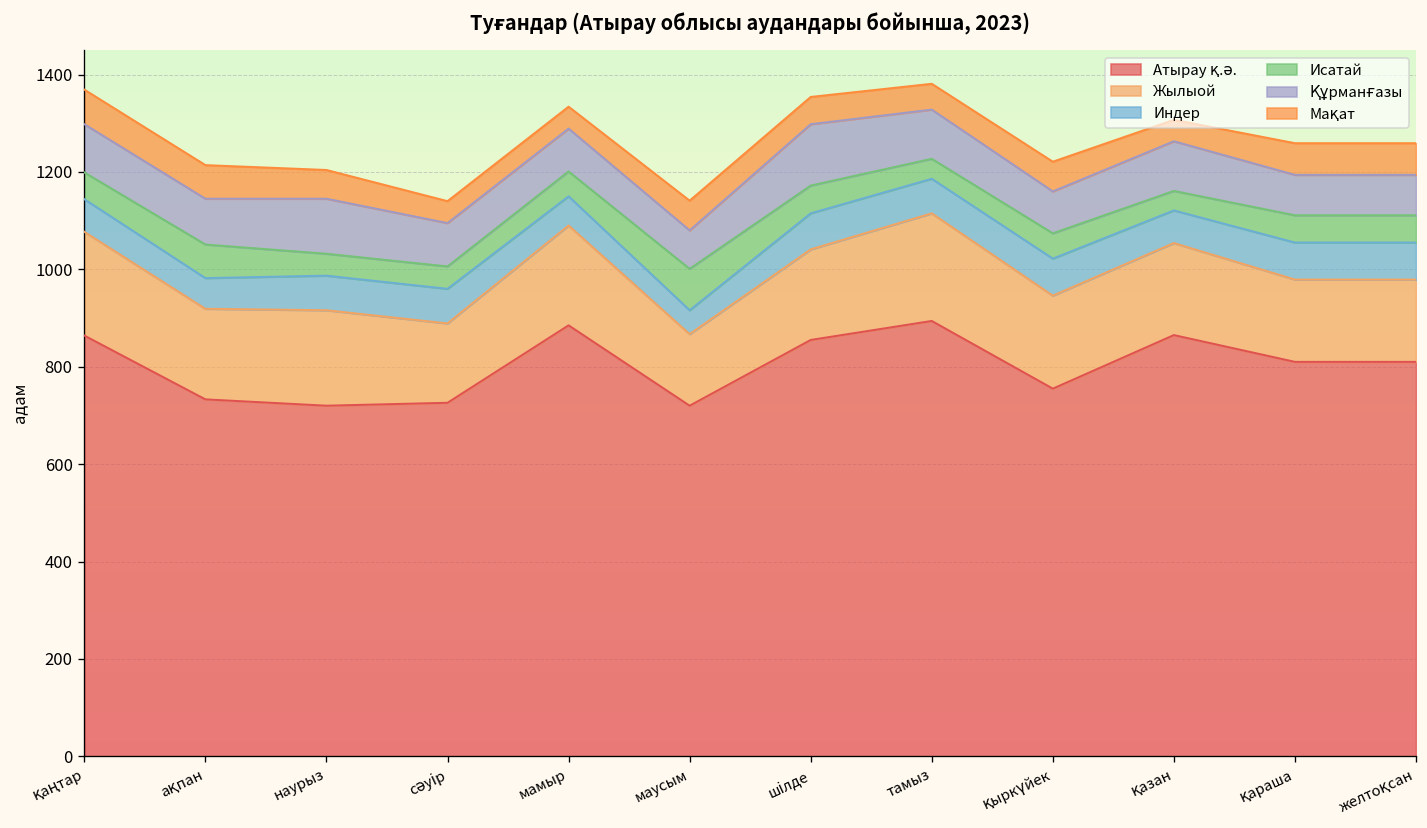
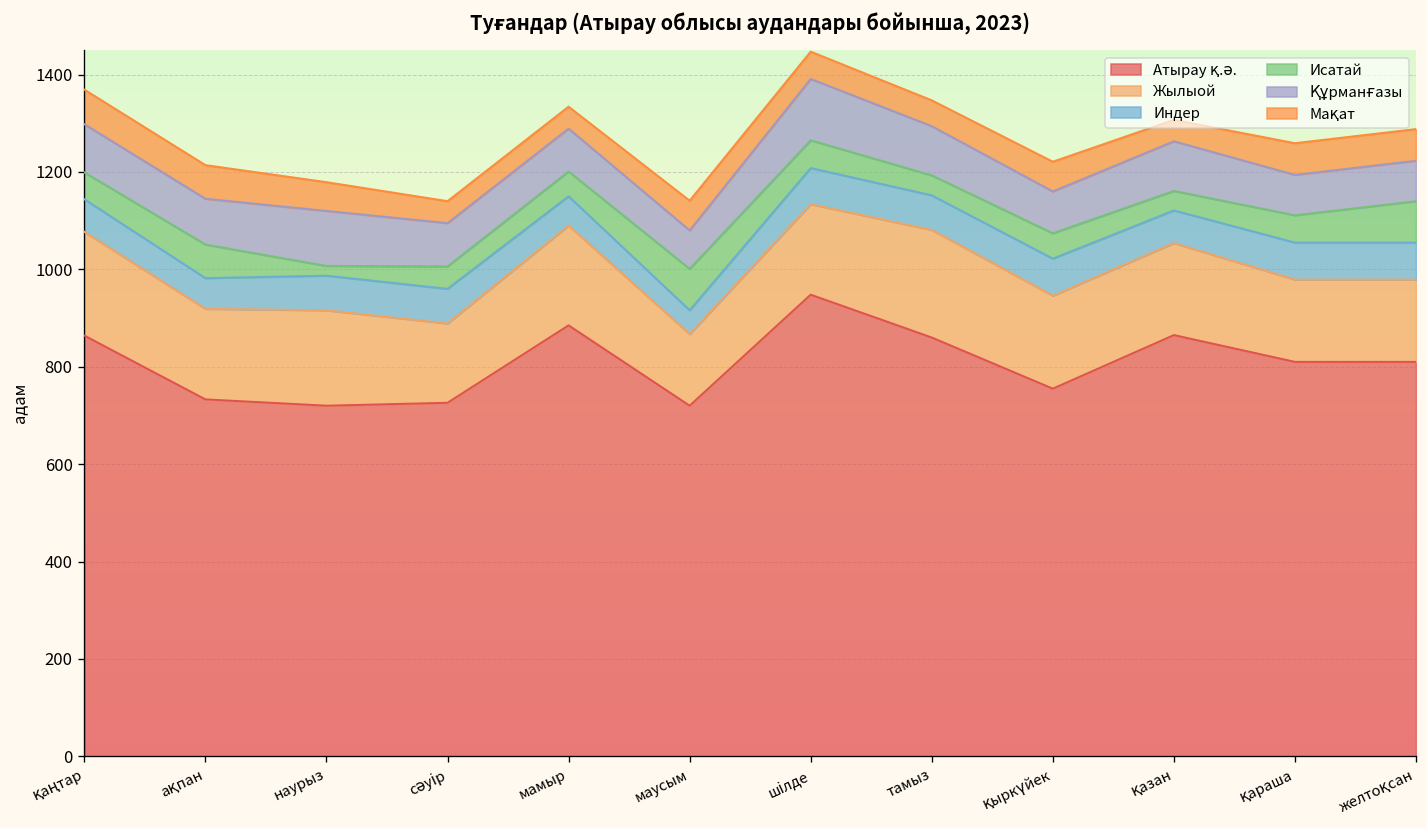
Исатай, наурыз: 50 -> 20
Атырау қ.ә., шілде: 860 -> 950
Атырау қ.ә., тамыз: 890 -> 860
Исатай, желтоқсан: 60 -> 90
